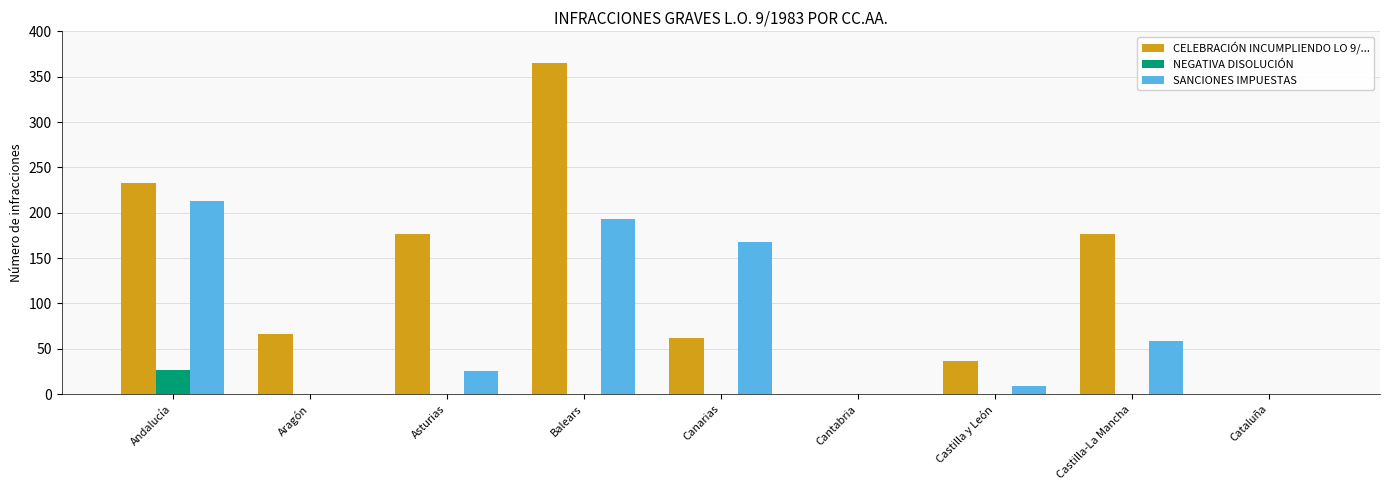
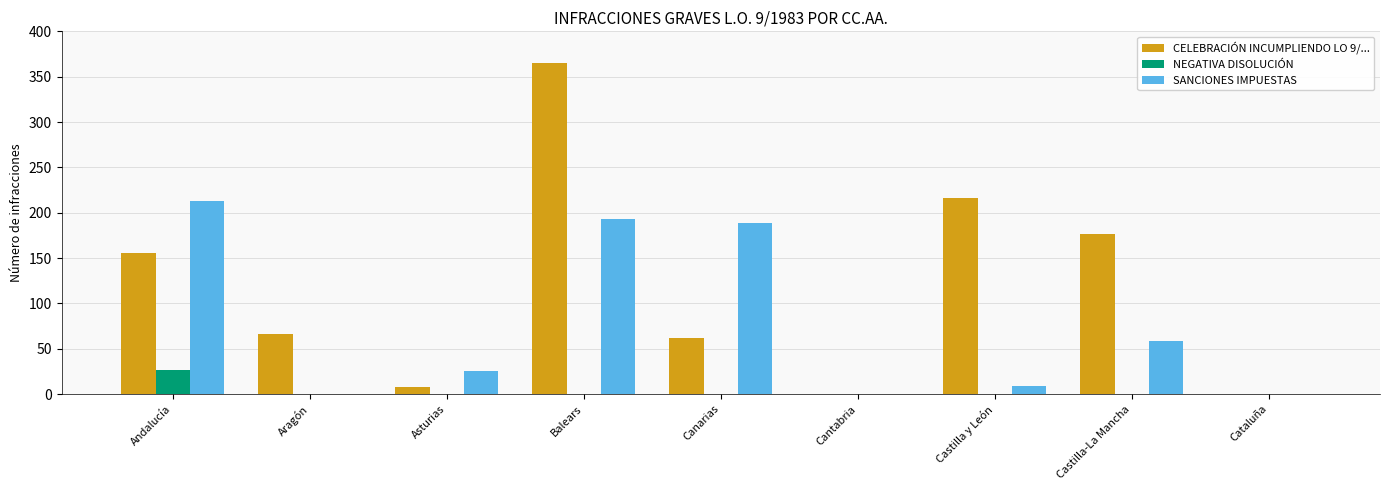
CELEBRACIÓN INCUMPLIENDO LO 9/..., Andalucía: 230 -> 160
CELEBRACIÓN INCUMPLIENDO LO 9/..., Asturias: 180 -> 10
SANCIONES IMPUESTAS, Canarias: 170 -> 190
CELEBRACIÓN INCUMPLIENDO LO 9/..., Castilla y León: 40 -> 220
